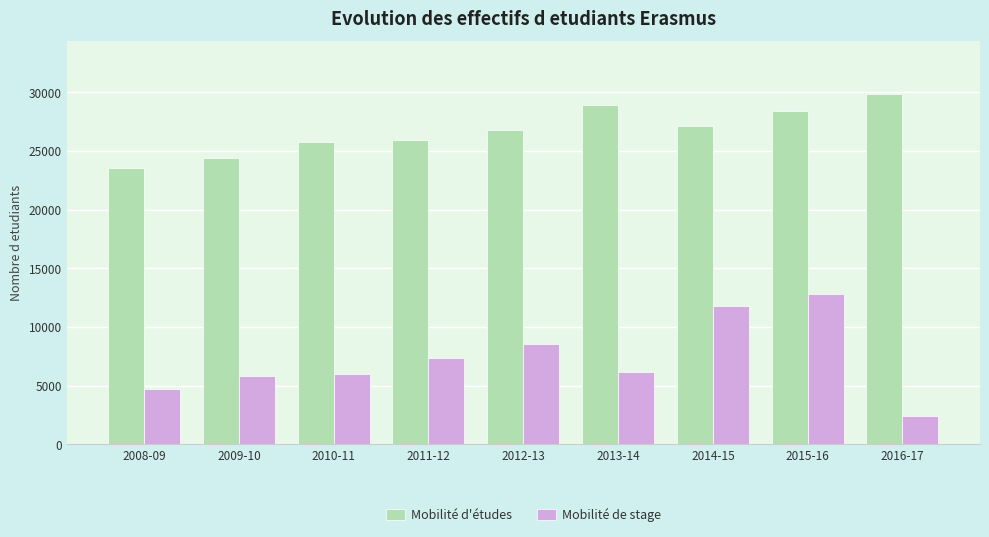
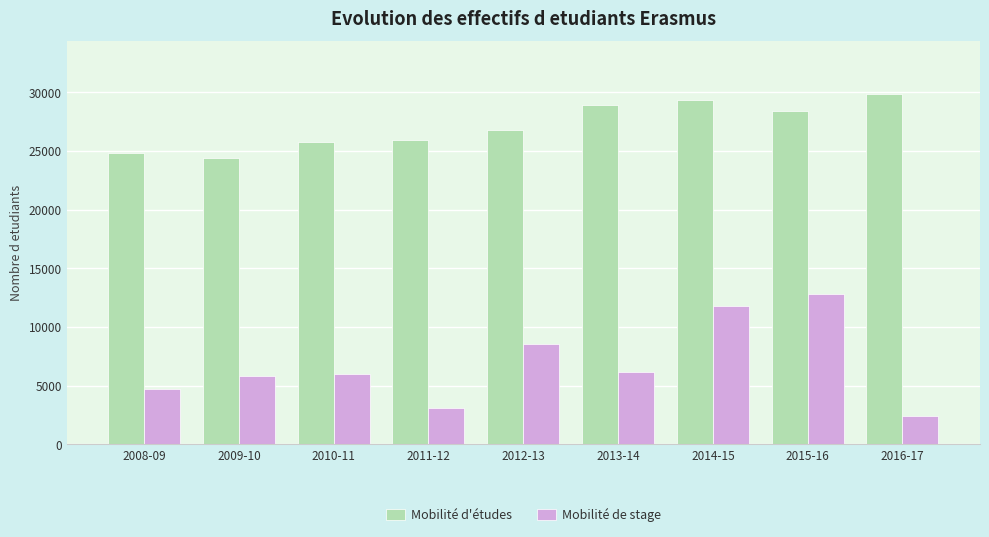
Mobilité d'études, 2008-09: 23600 -> 24900
Mobilité de stage, 2011-12: 7300 -> 3100
Mobilité d'études, 2014-15: 27200 -> 29300
